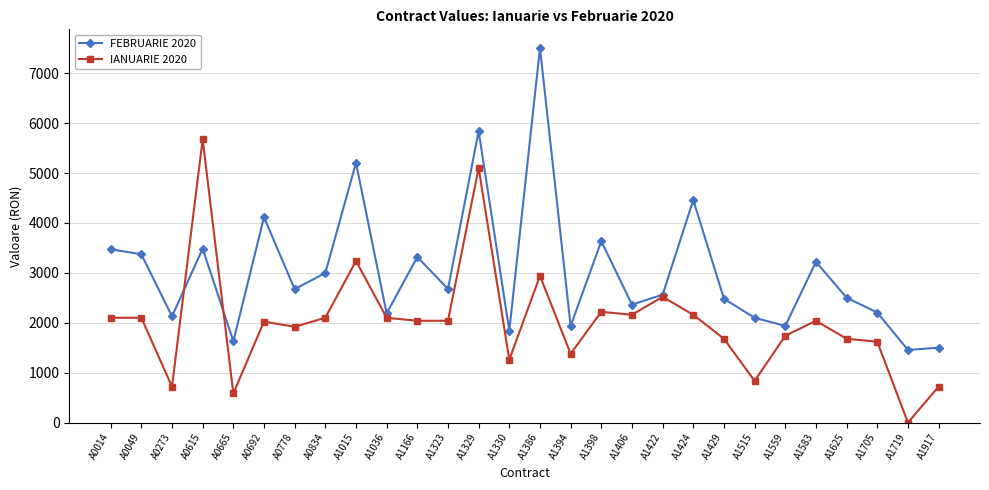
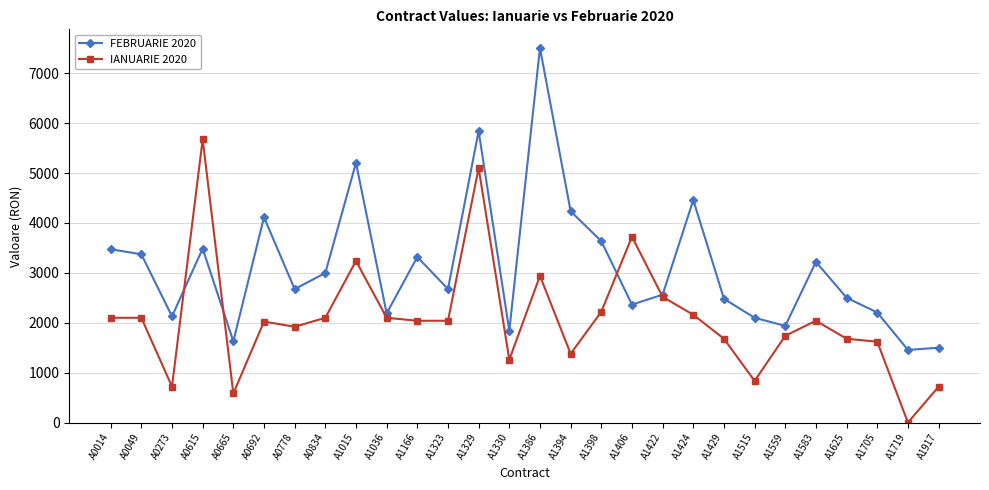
FEBRUARIE 2020, A1394: 1900 -> 4200
IANUARIE 2020, A1406: 2200 -> 3700
